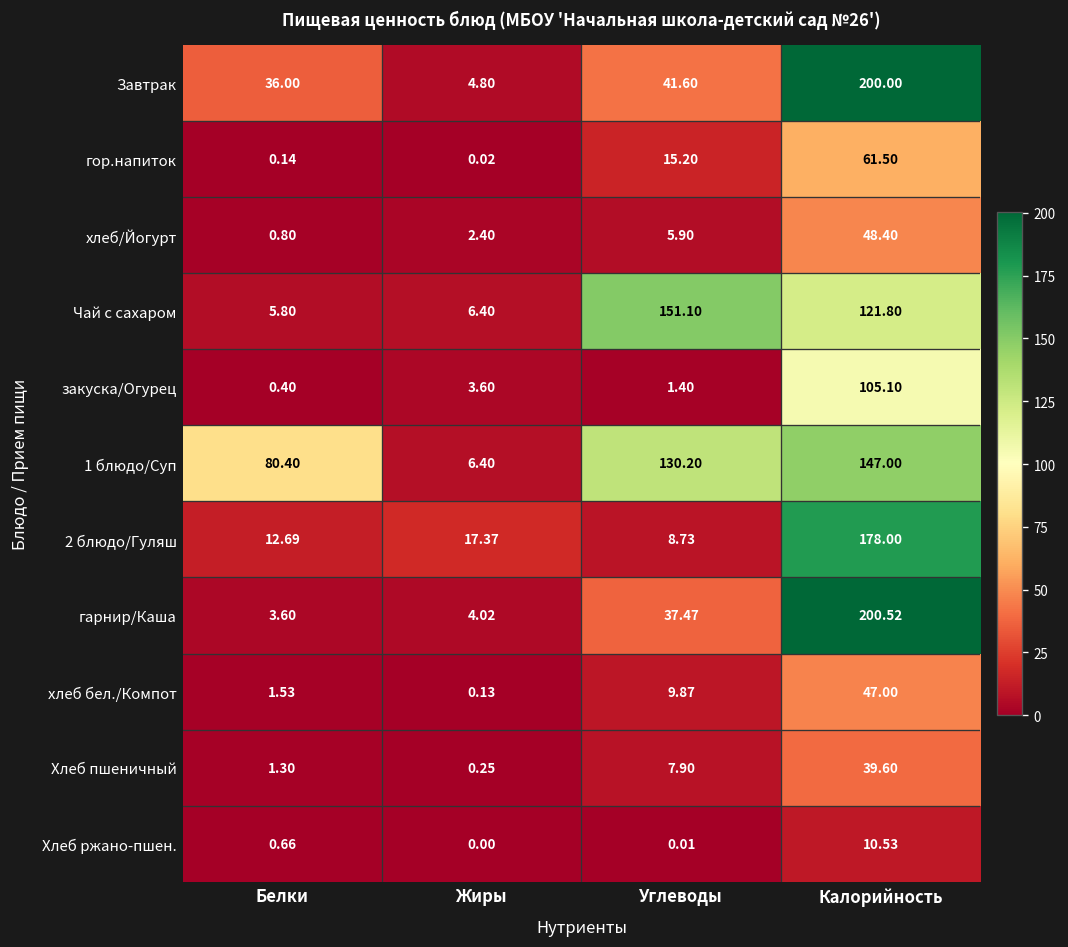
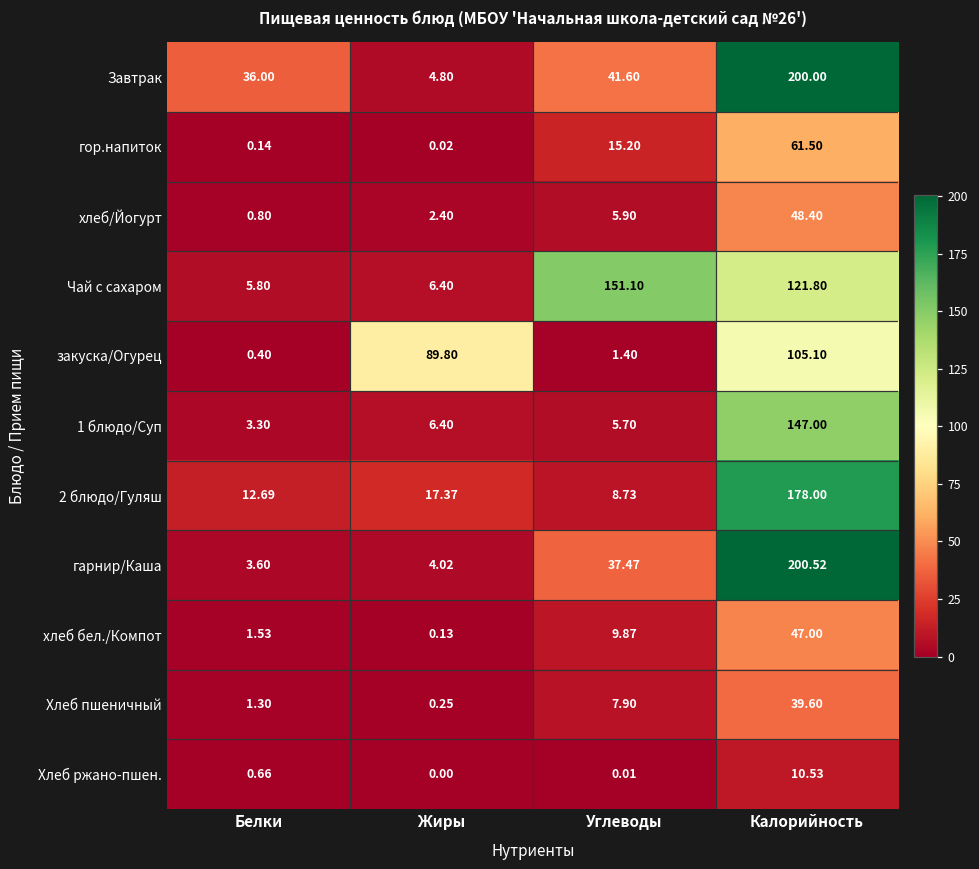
закуска/Огурец, Жиры: 3.60 -> 89.80
1 блюдо/Суп, Белки: 80.40 -> 3.30
1 блюдо/Суп, Углеводы: 130.20 -> 5.70
